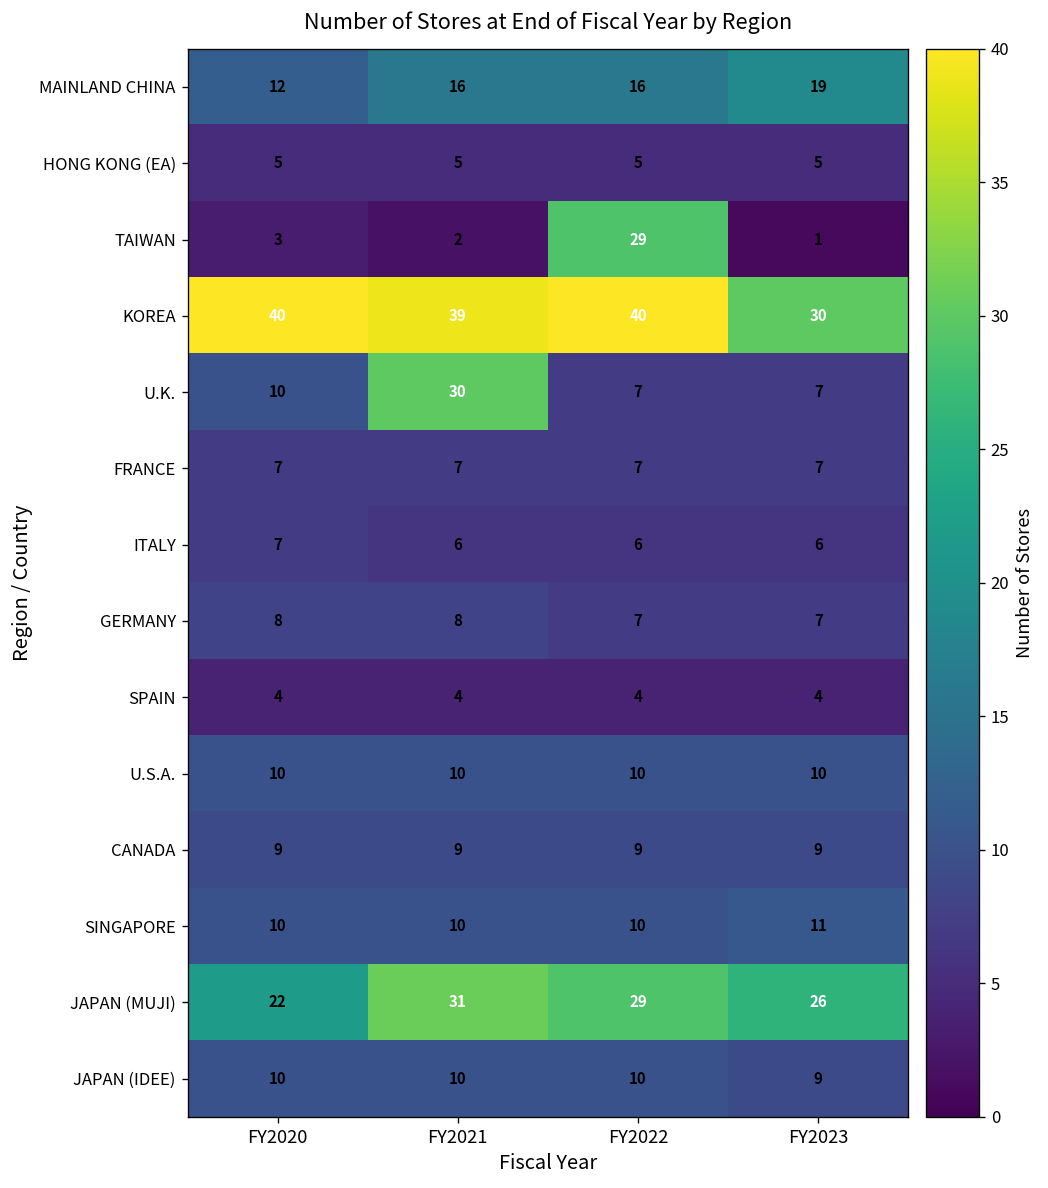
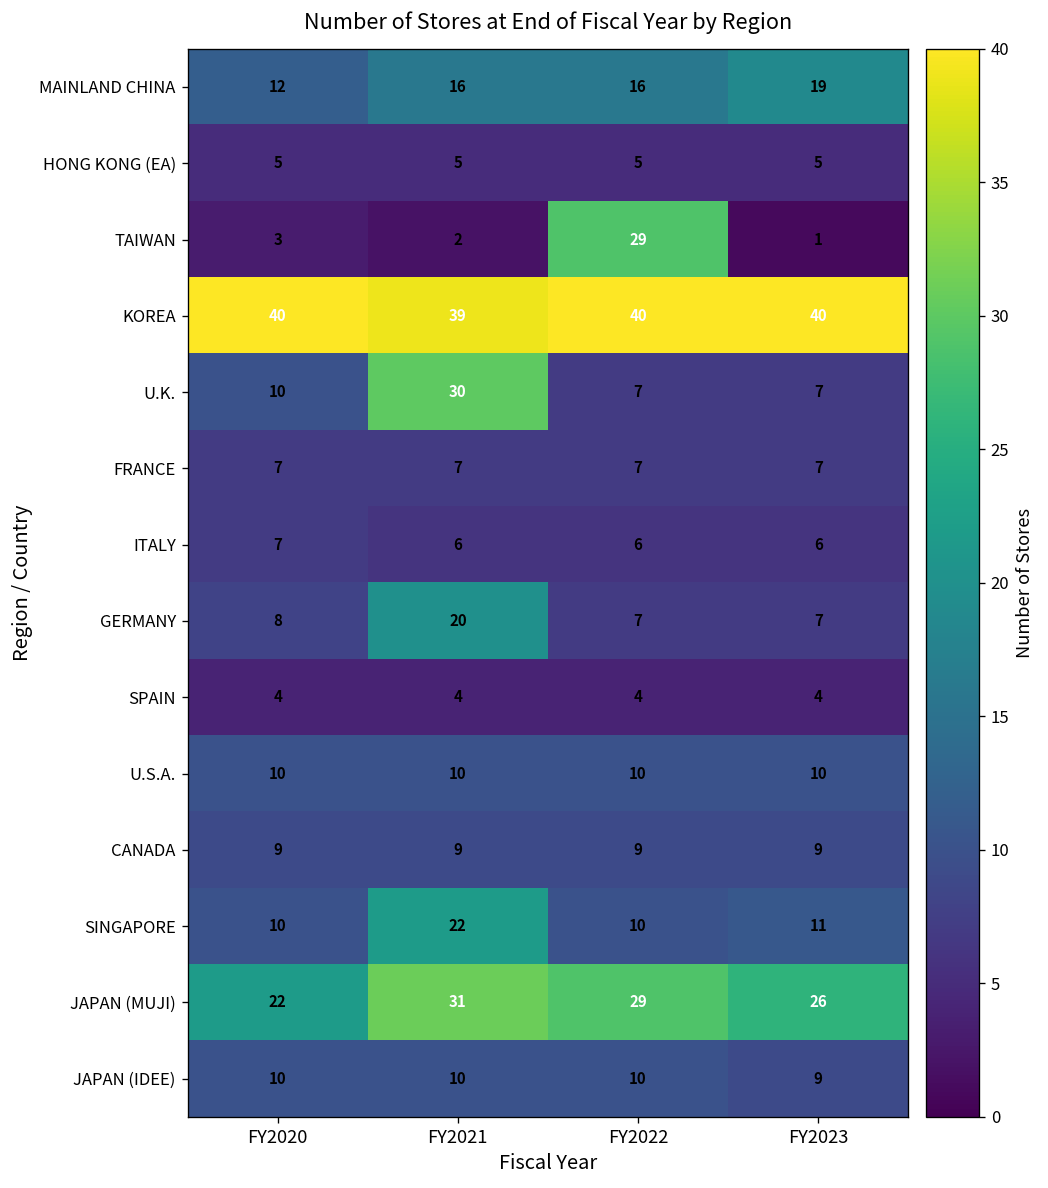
KOREA, FY2023: 30 -> 40
GERMANY, FY2021: 8 -> 20
SINGAPORE, FY2021: 10 -> 22
